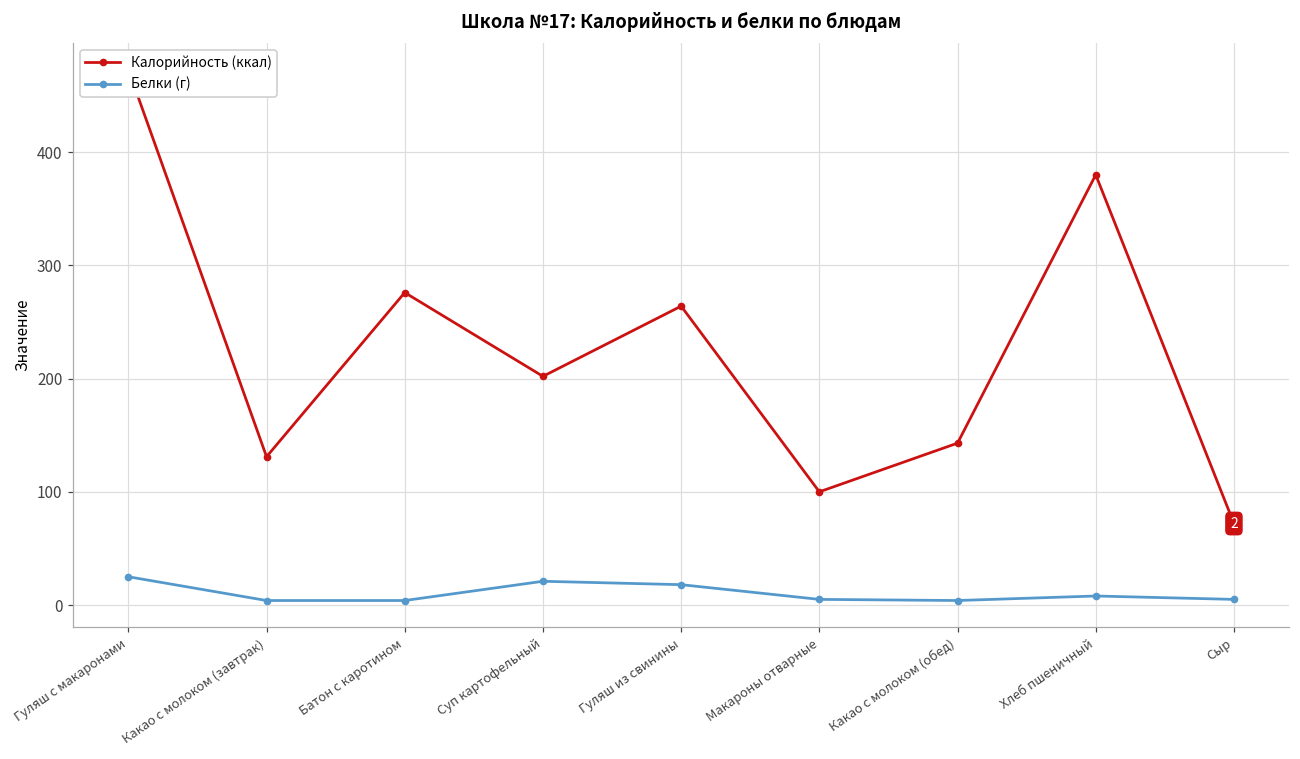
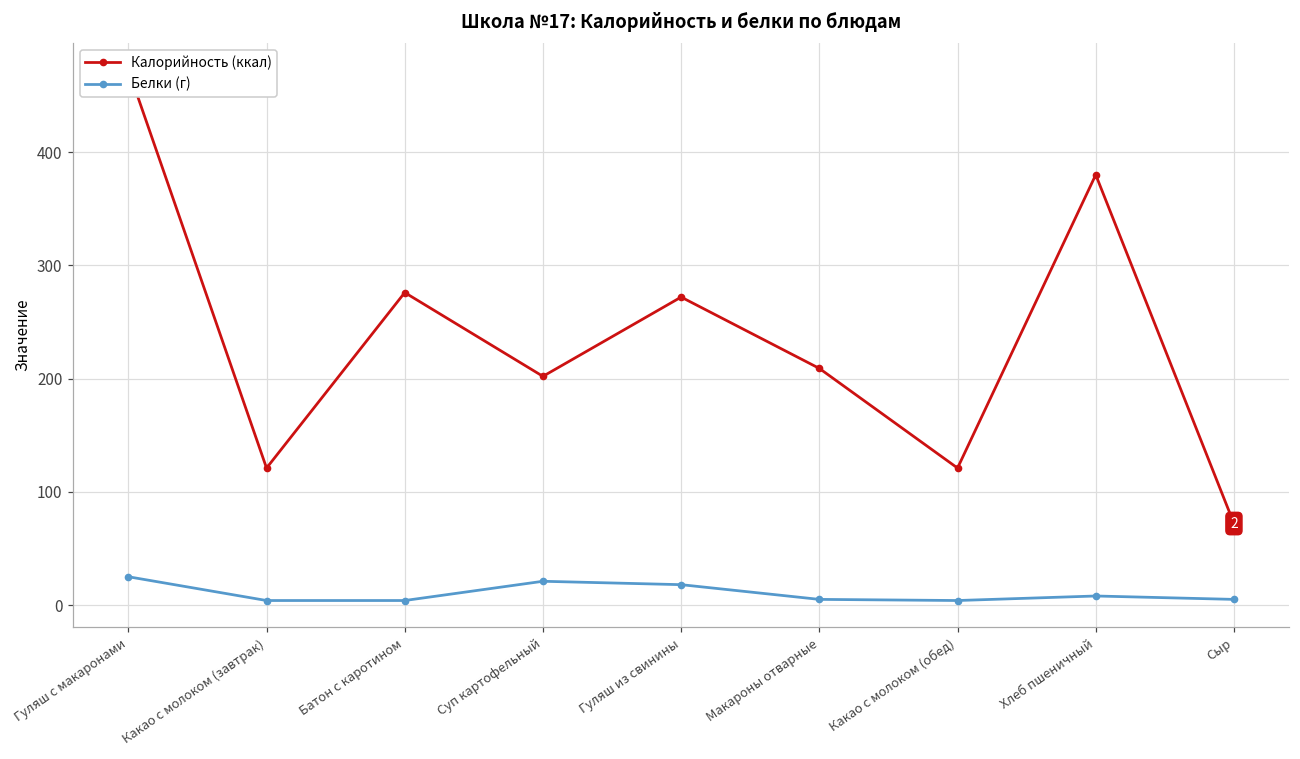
Калорийность (ккал), Какао с молоком (завтрак): 131 -> 121
Калорийность (ккал), Гуляш из свинины: 264 -> 272
Калорийность (ккал), Макароны отварные: 100 -> 209
Калорийность (ккал), Какао с молоком (обед): 143 -> 121
